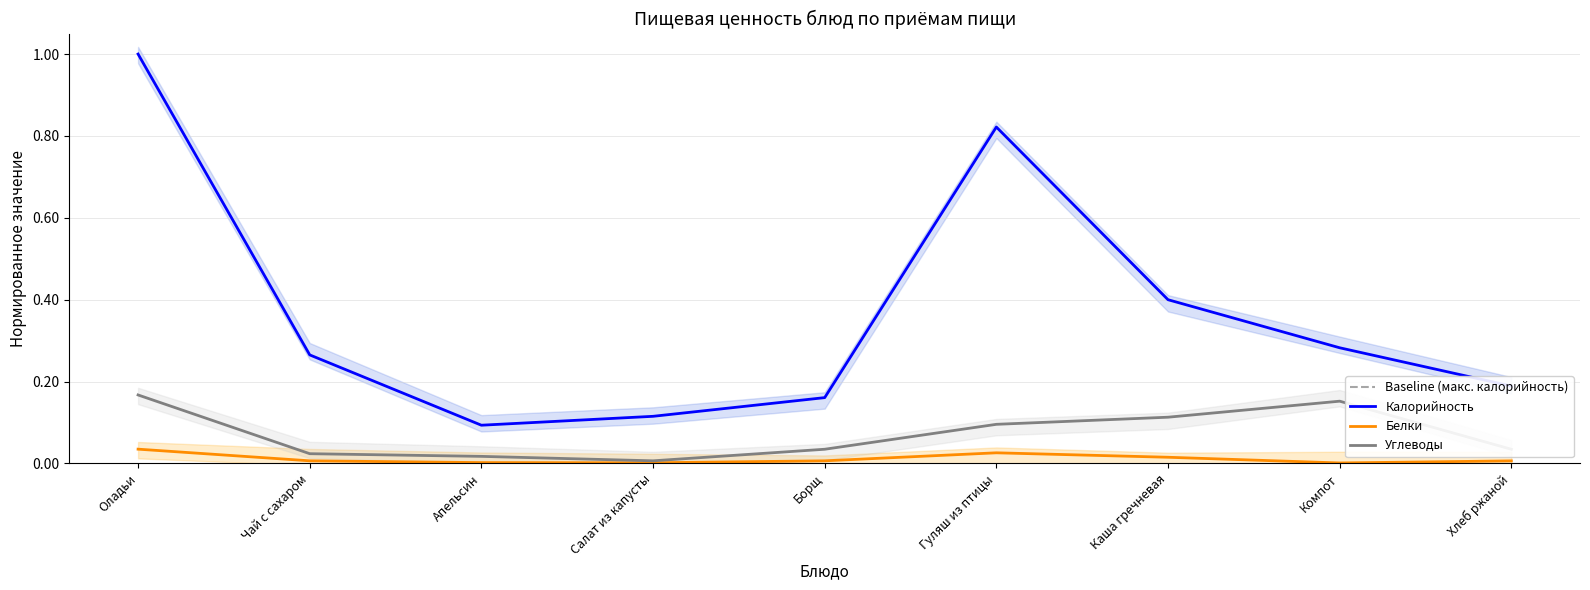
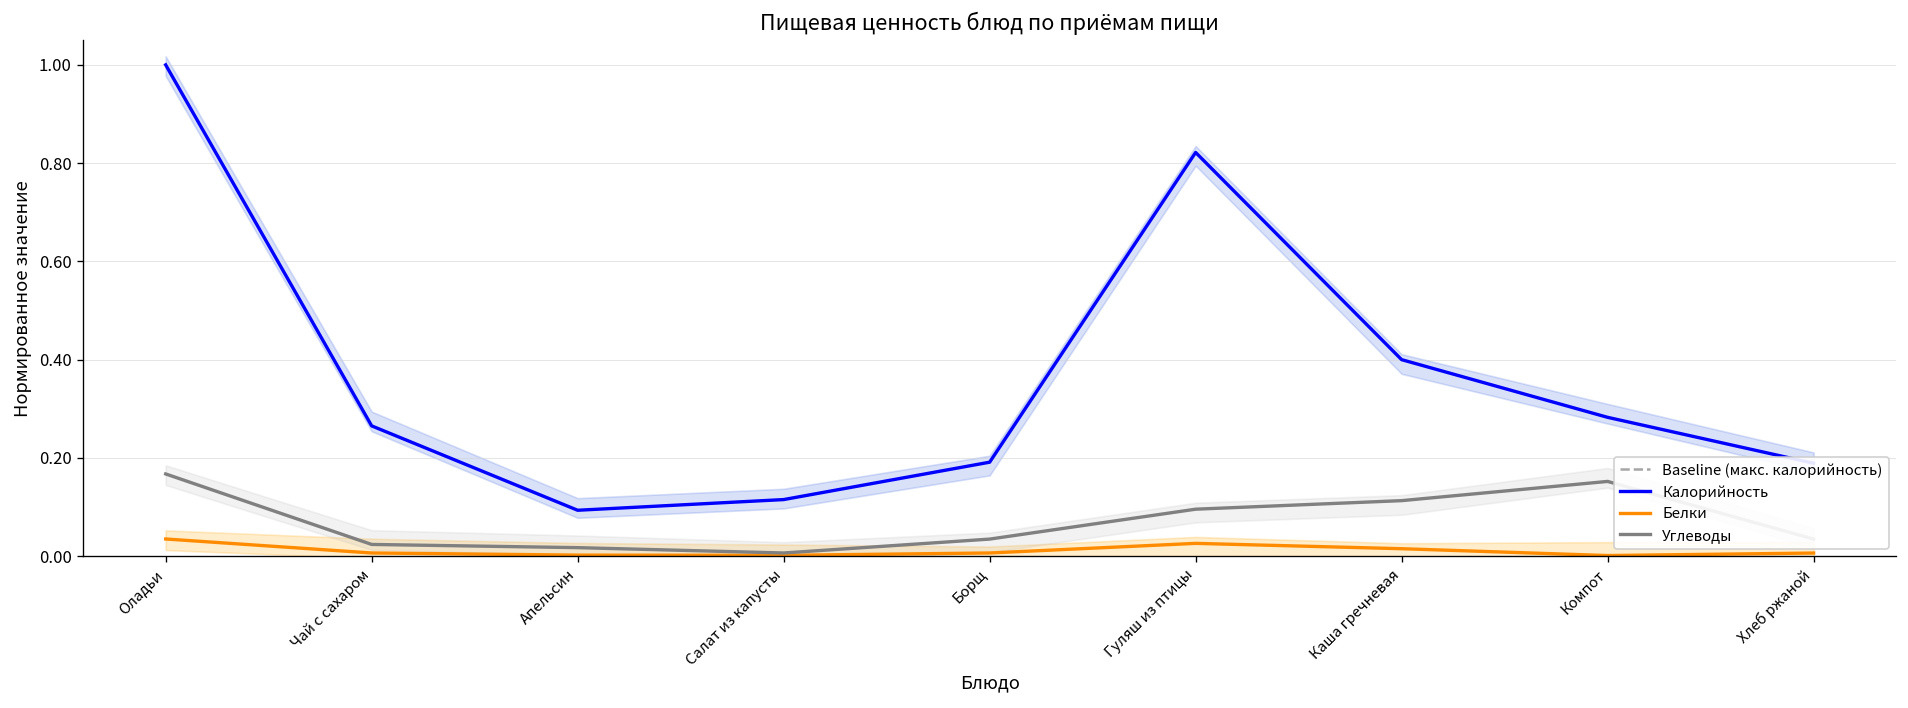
Калорийность, Борщ: 0.16 -> 0.19
